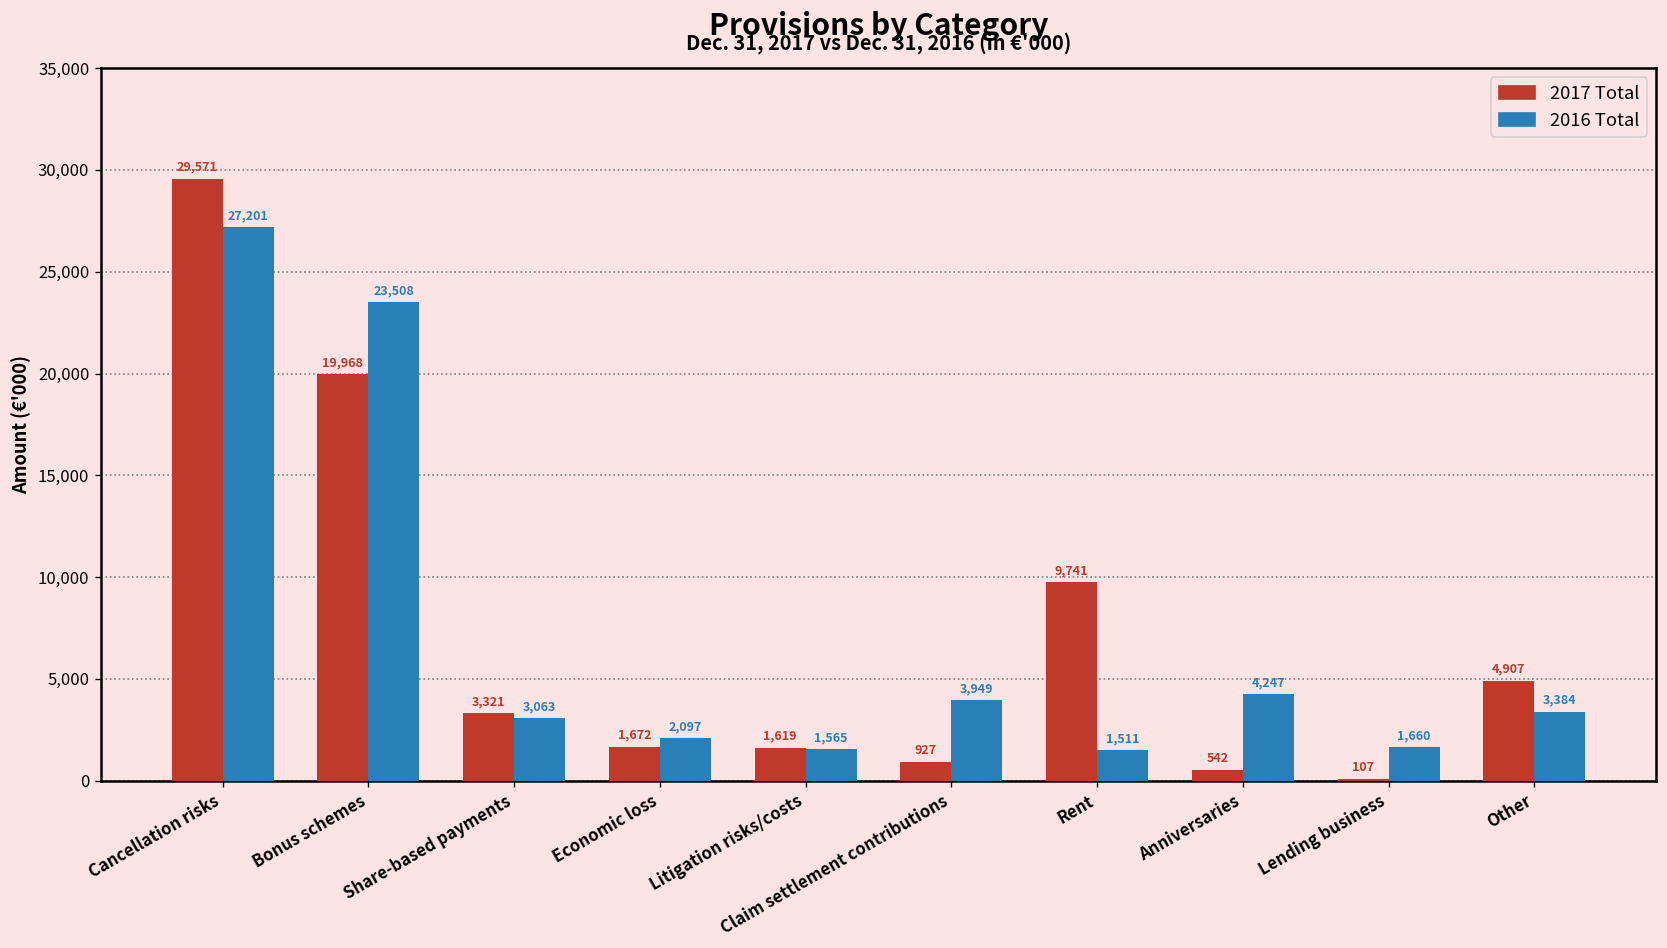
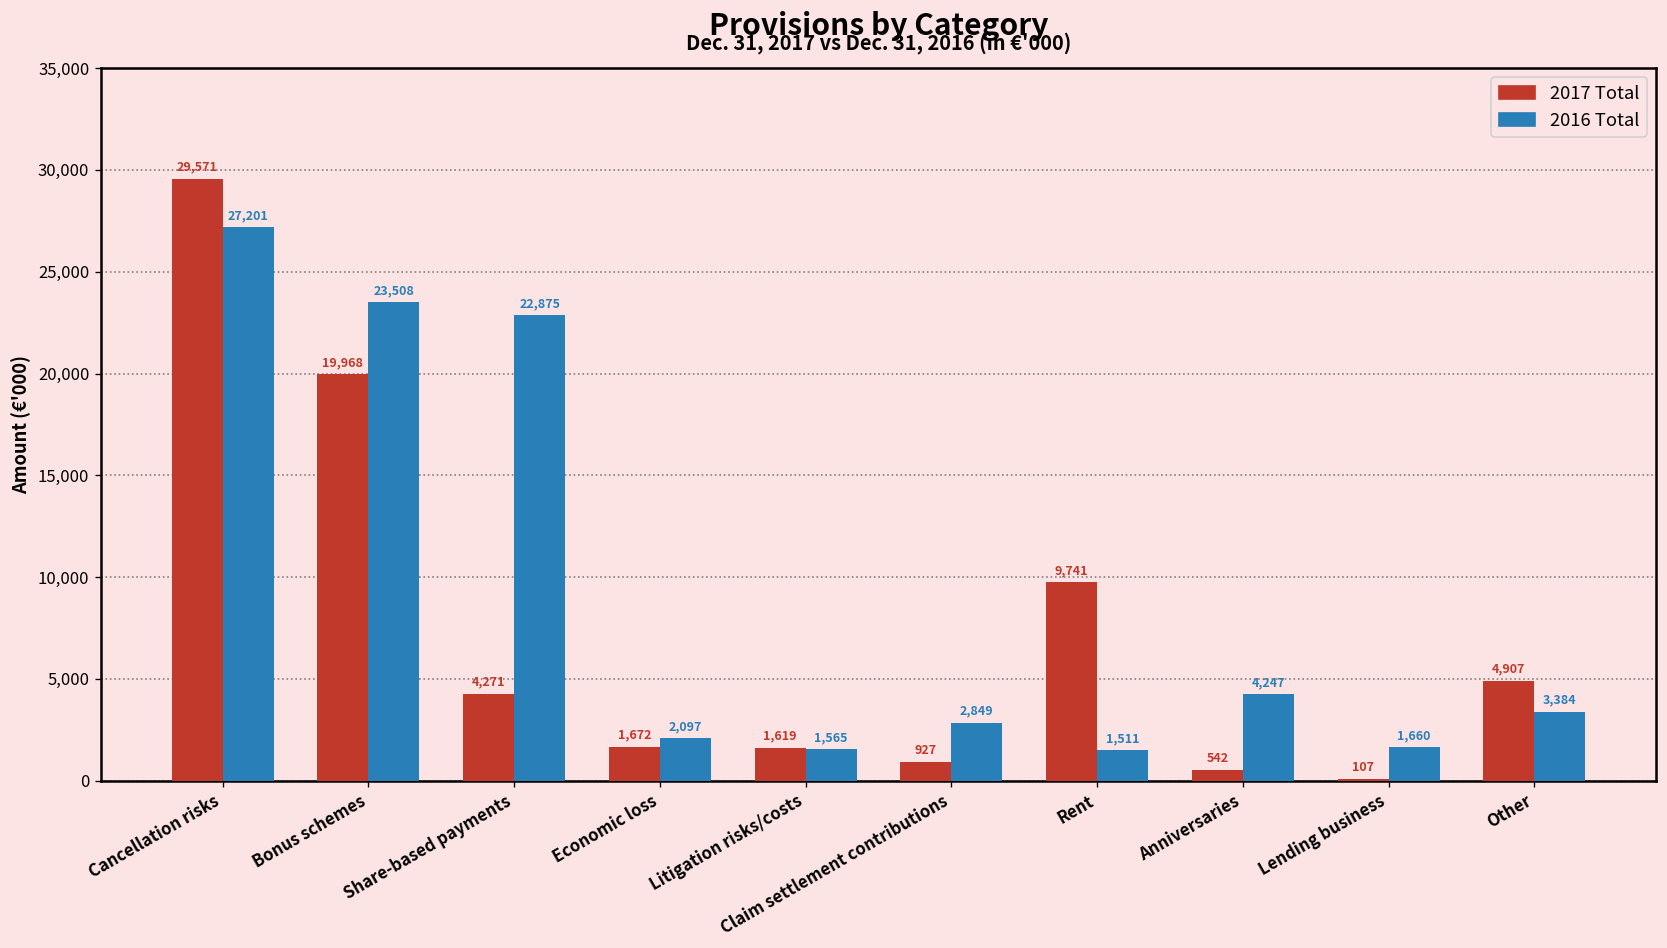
2017 Total, Share-based payments: 3,321 -> 4,271
2016 Total, Share-based payments: 3,063 -> 22,875
2016 Total, Claim settlement contributions: 3,949 -> 2,849
